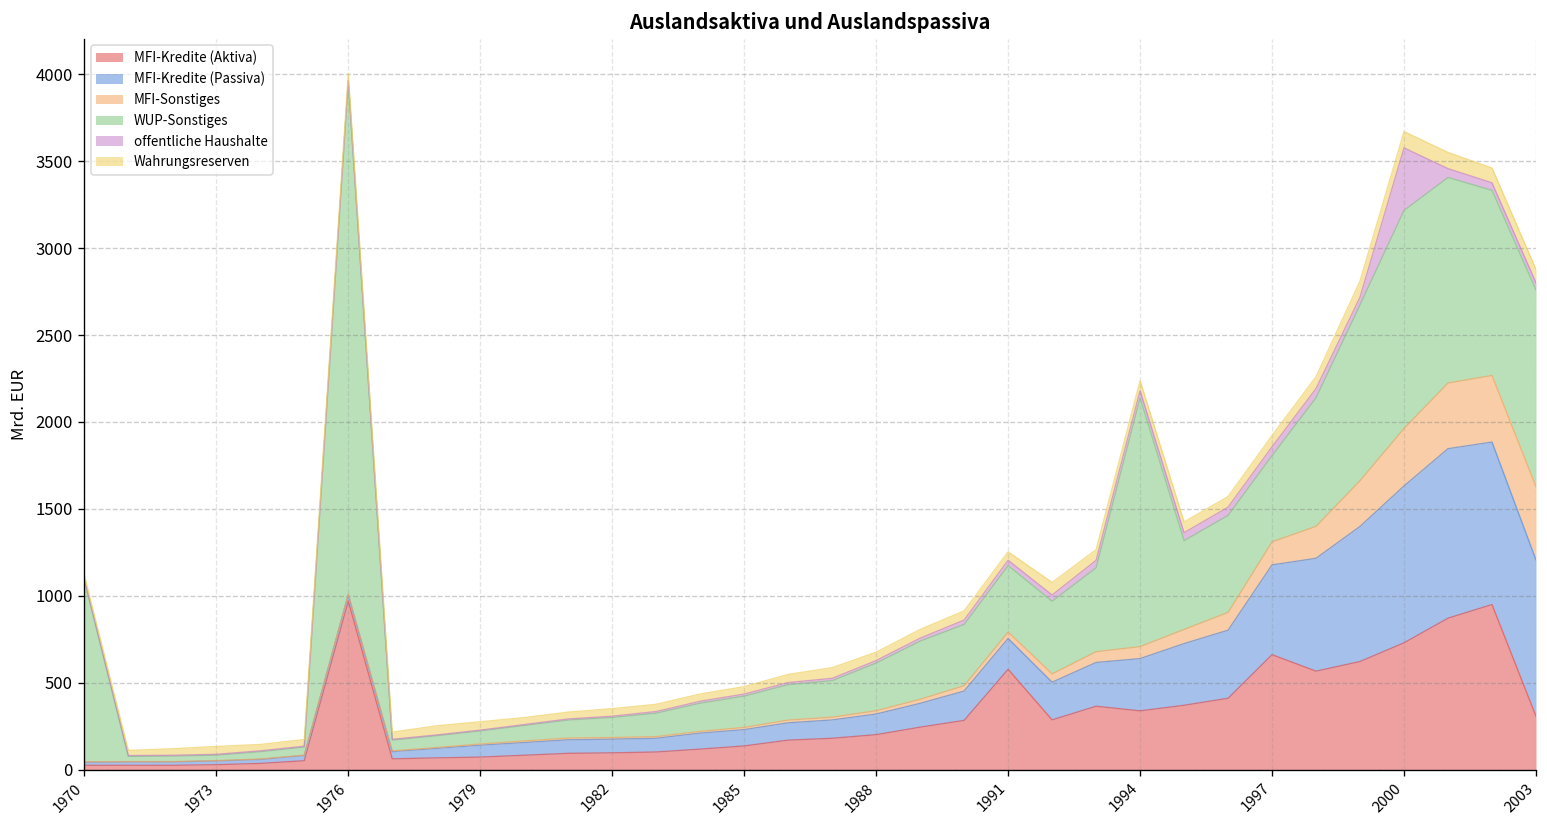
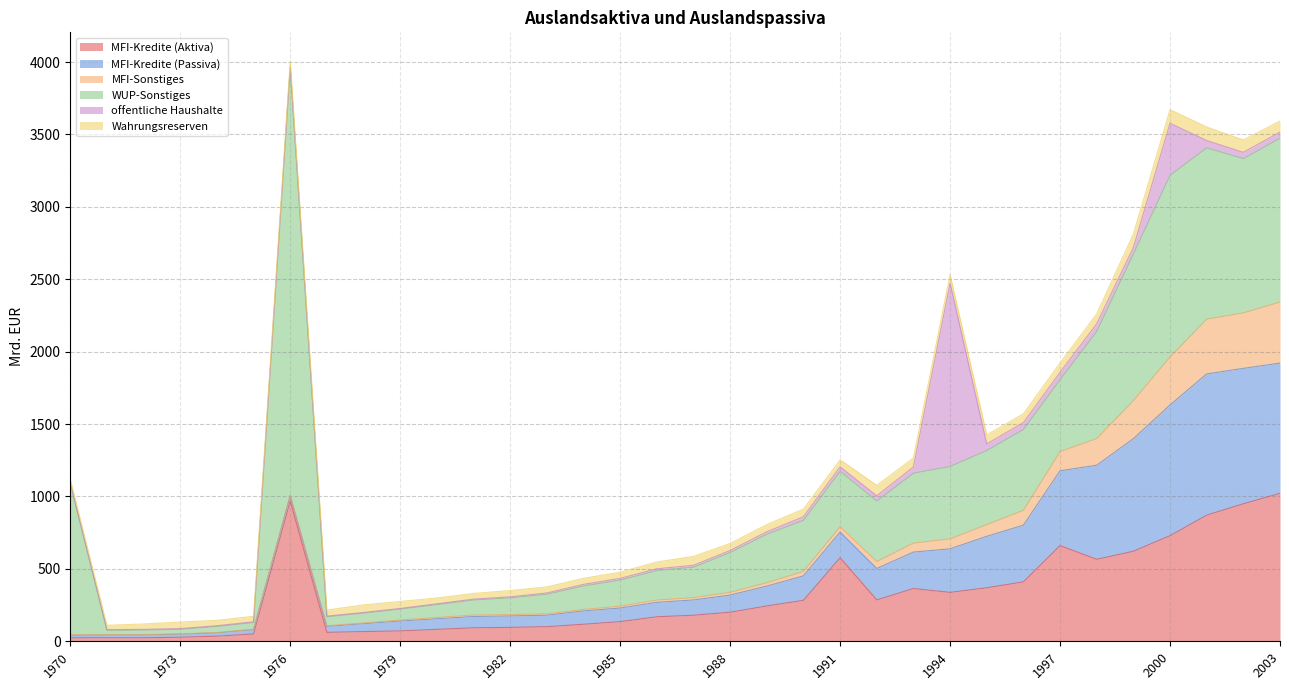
WUP-Sonstiges, 1994: 1430 -> 500
offentliche Haushalte, 1994: 40 -> 1270
MFI-Kredite (Aktiva), 2003: 310 -> 1020
